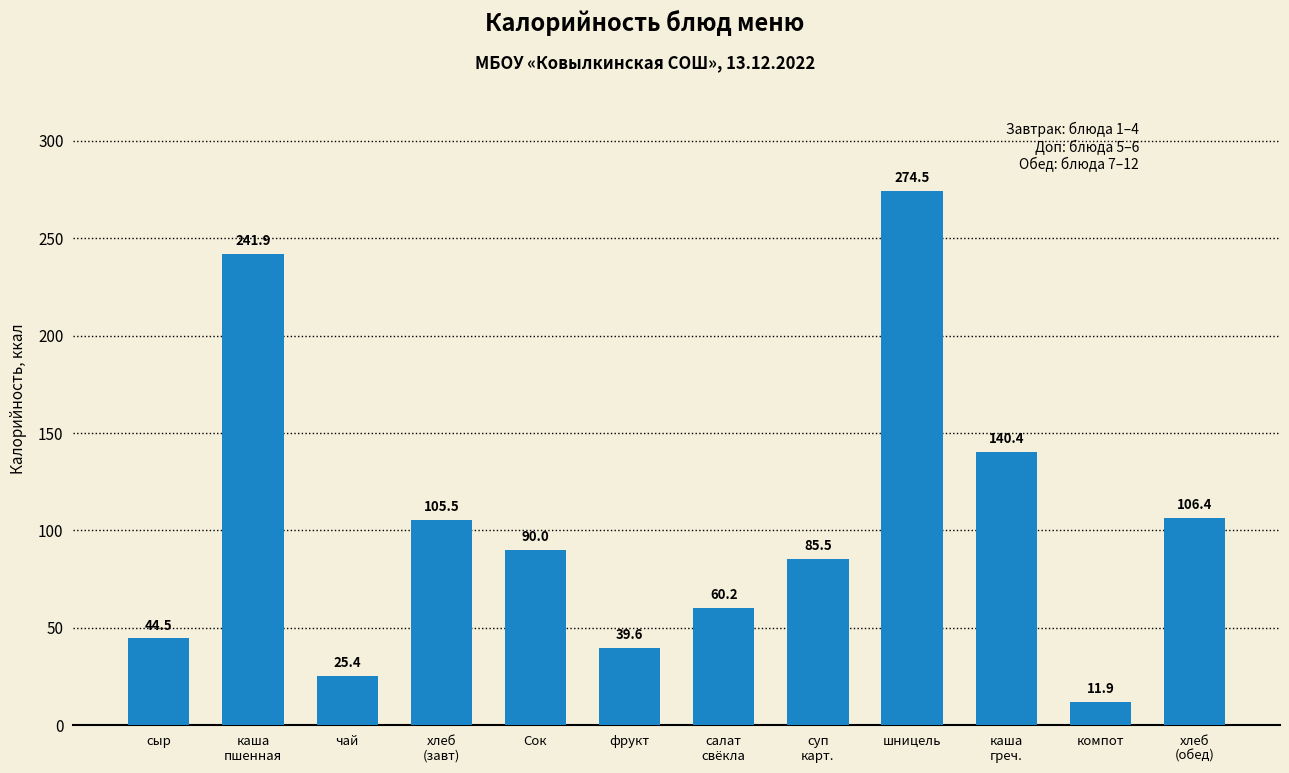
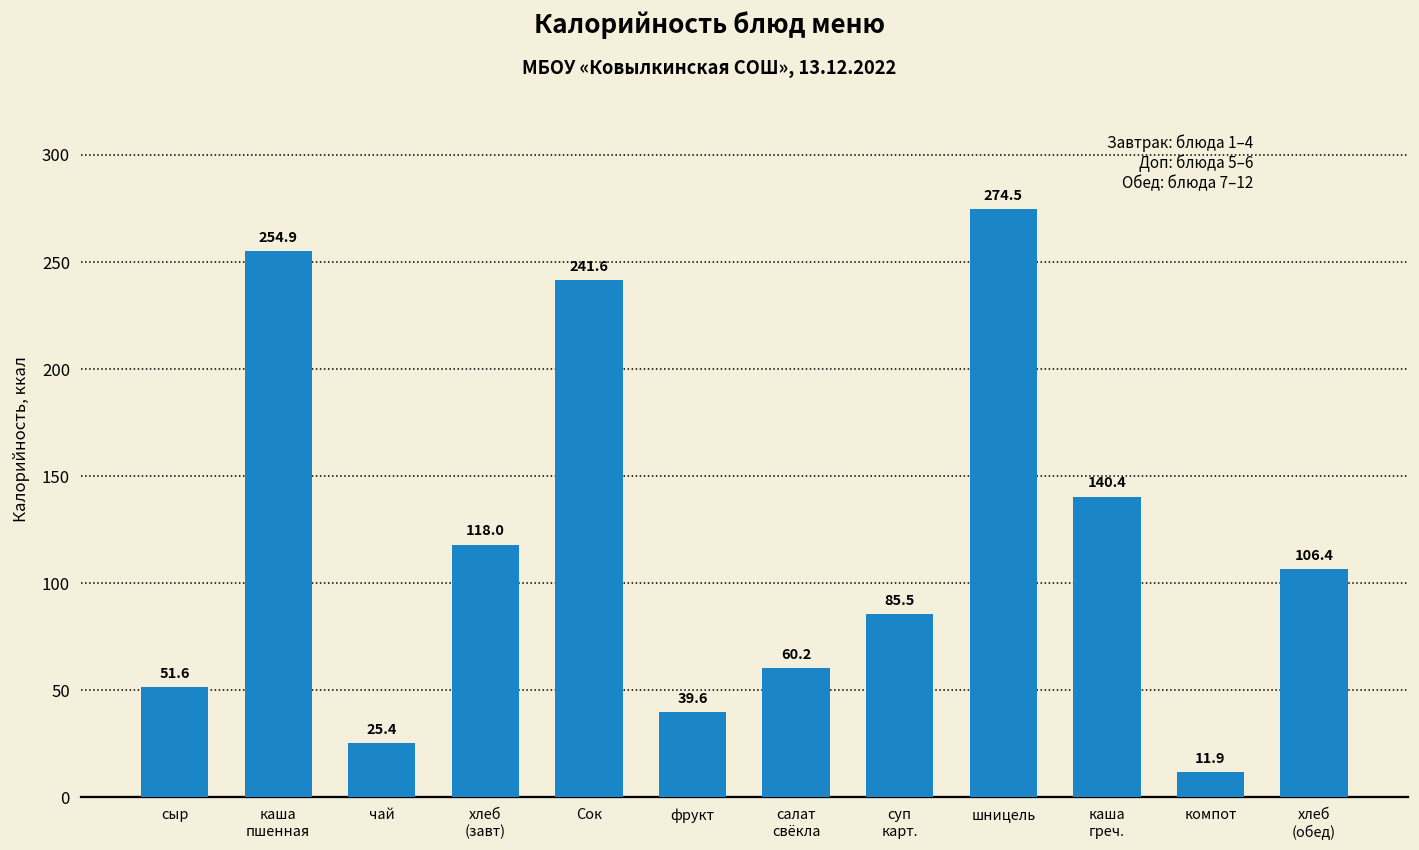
сыр: 44.5 -> 51.6
каша пшенная: 241.9 -> 254.9
хлеб (завт): 105.5 -> 118.0
Сок: 90.0 -> 241.6
